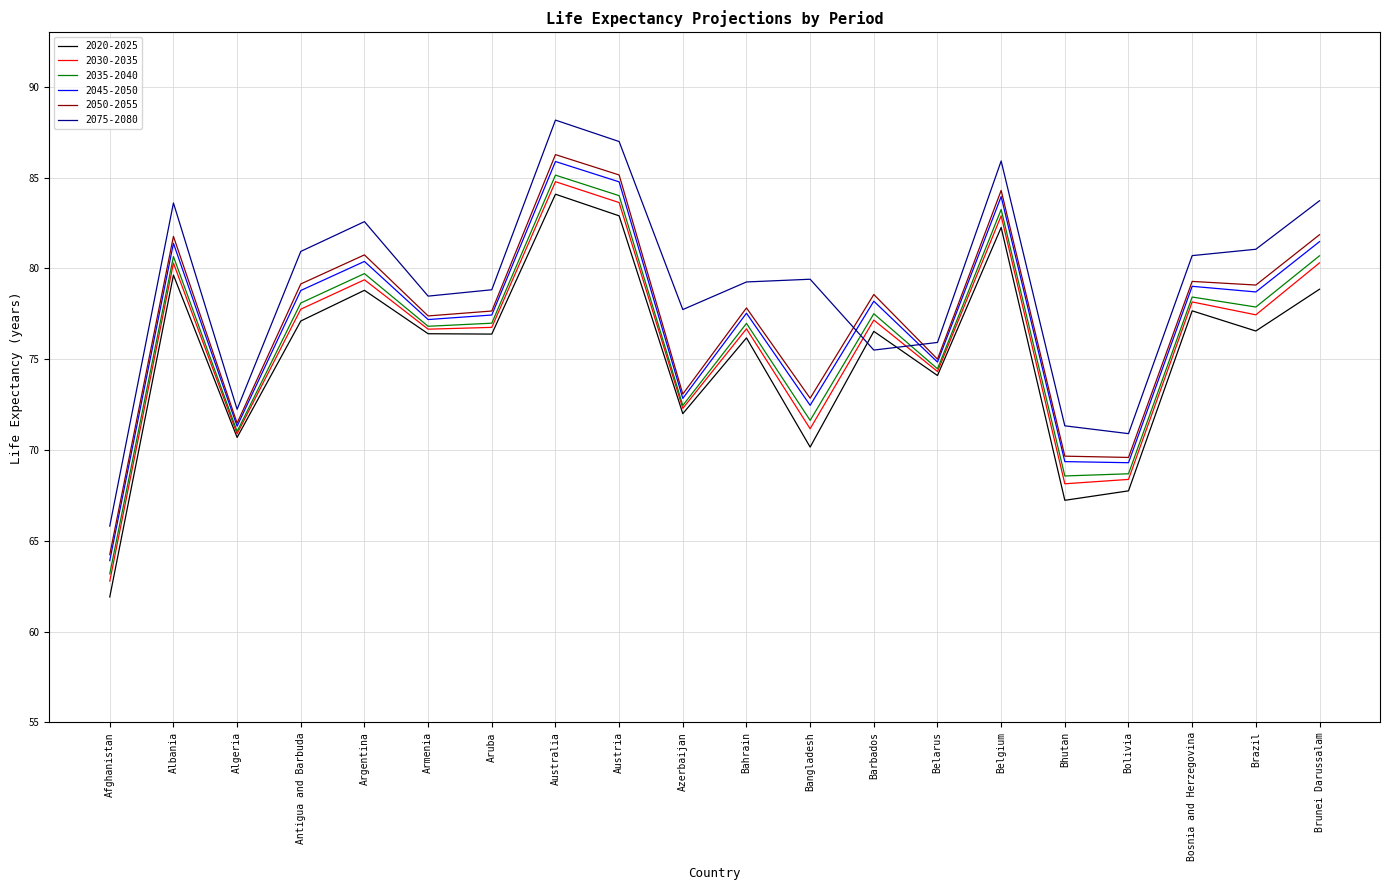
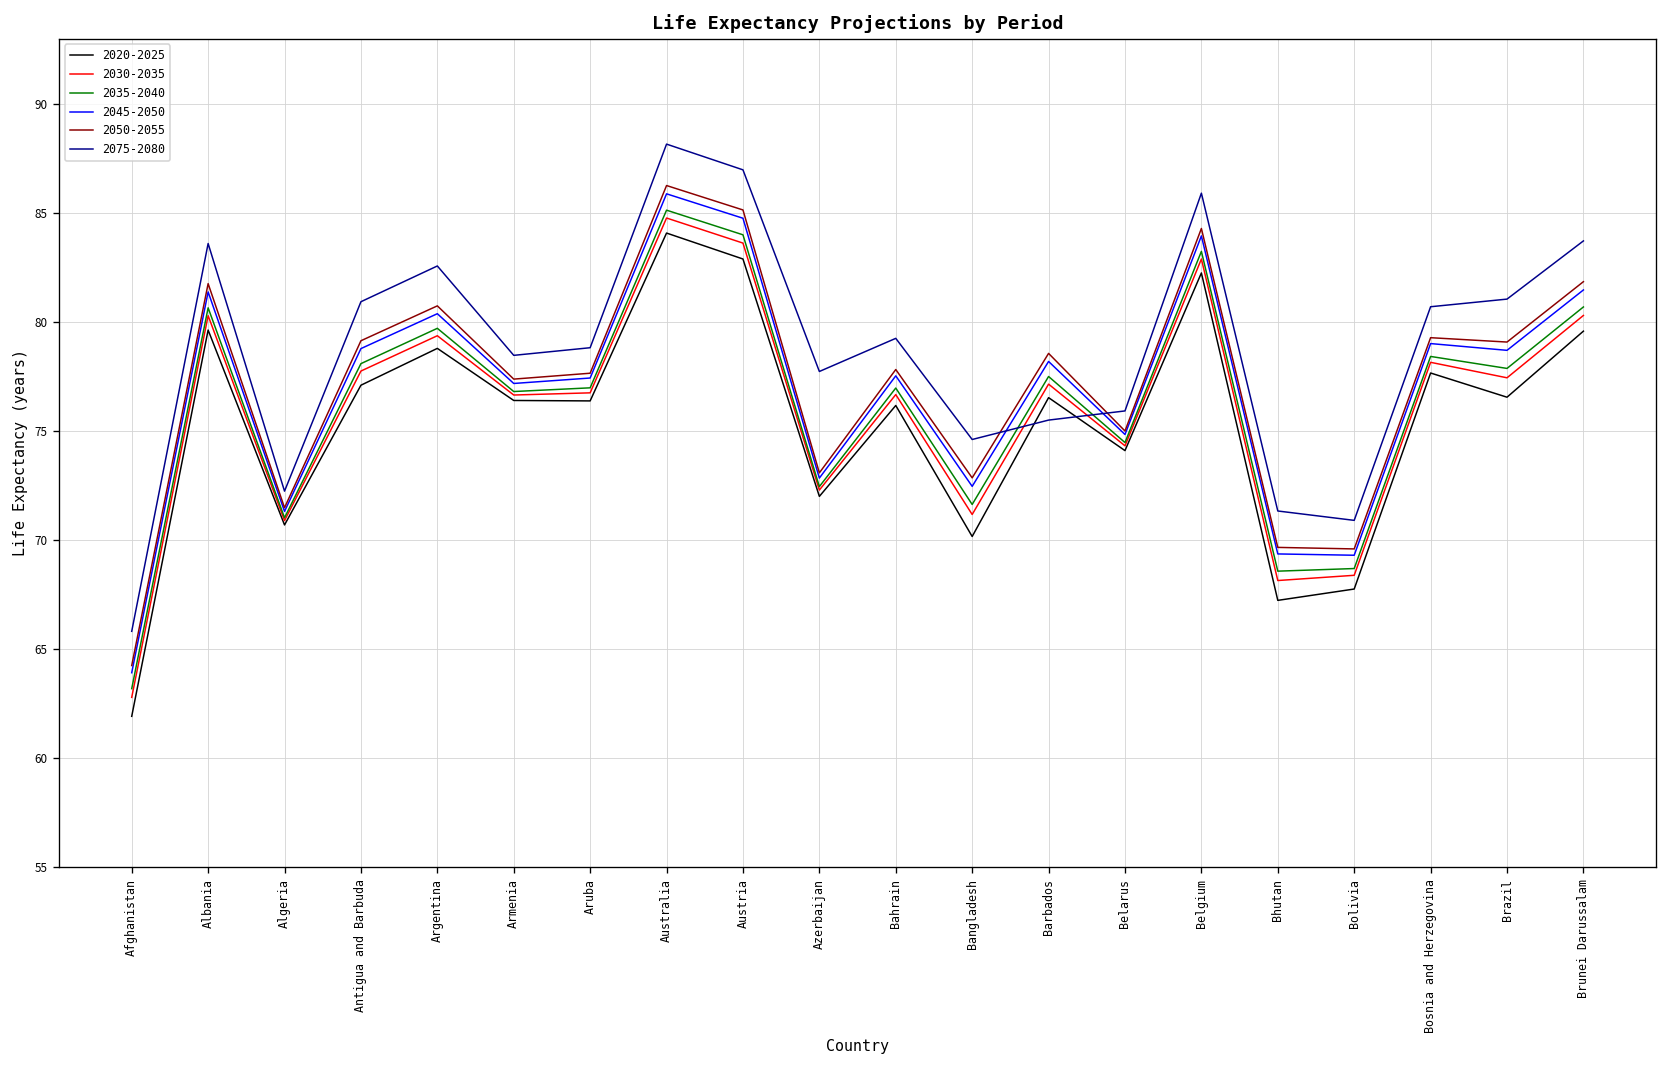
2075-2080, Bangladesh: 79.4 -> 74.6
2020-2025, Brunei Darussalam: 78.9 -> 79.6
